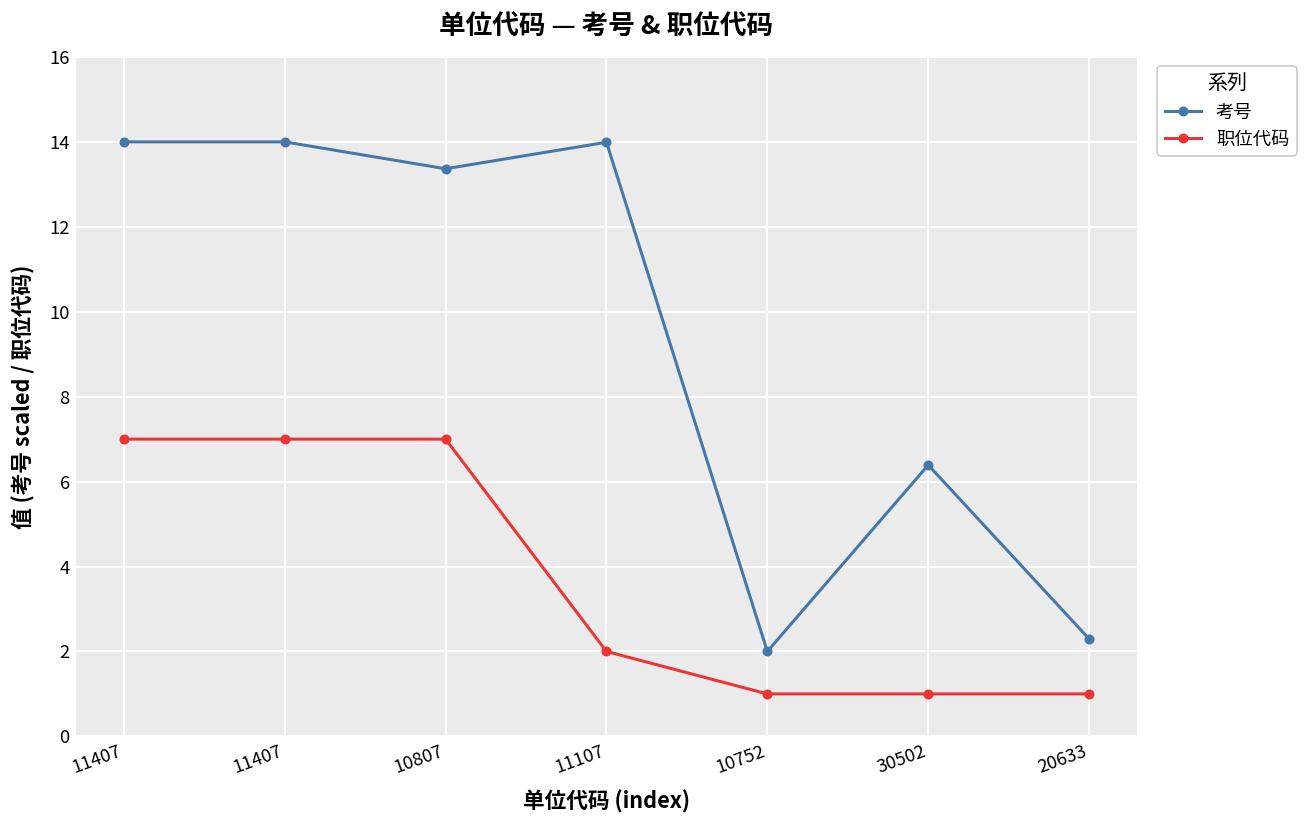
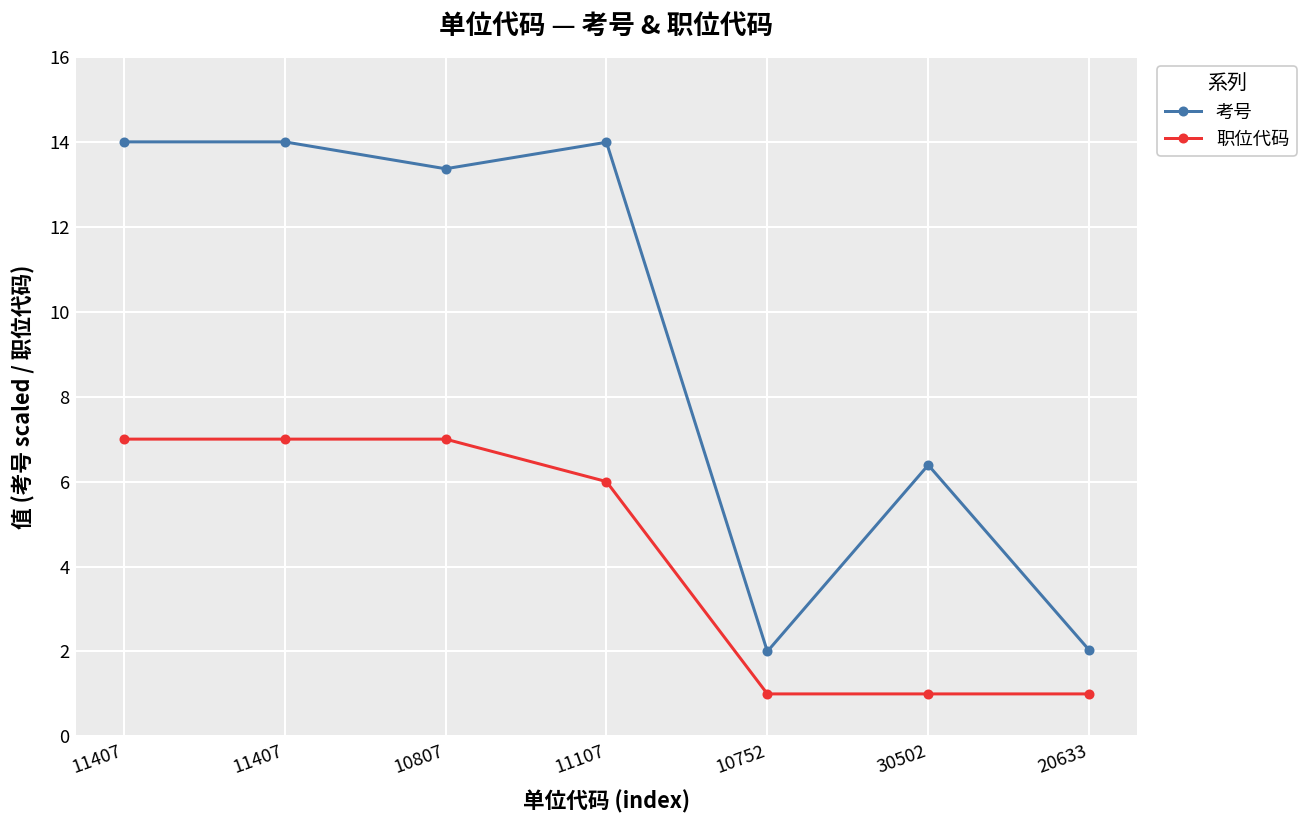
职位代码, 11107: 2 -> 6
考号, 20633: 2.3 -> 2.0
